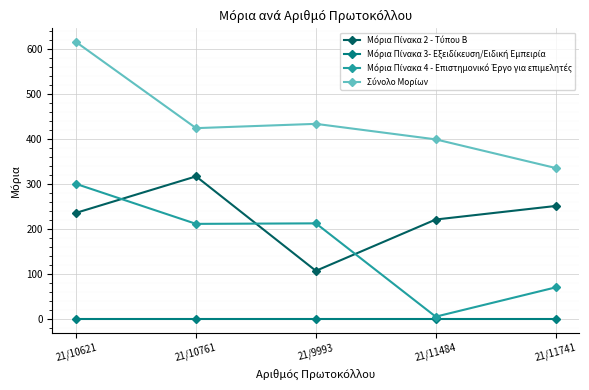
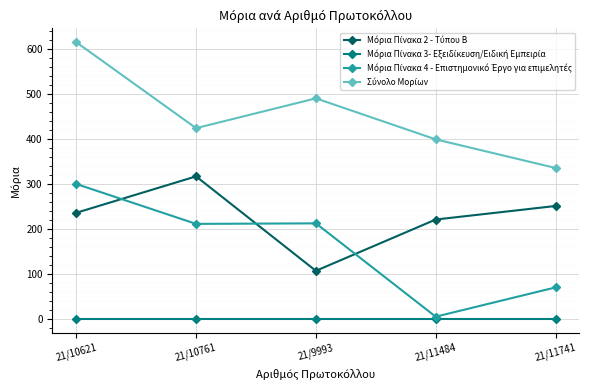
Σύνολο Μορίων, 21/9993: 430 -> 490
